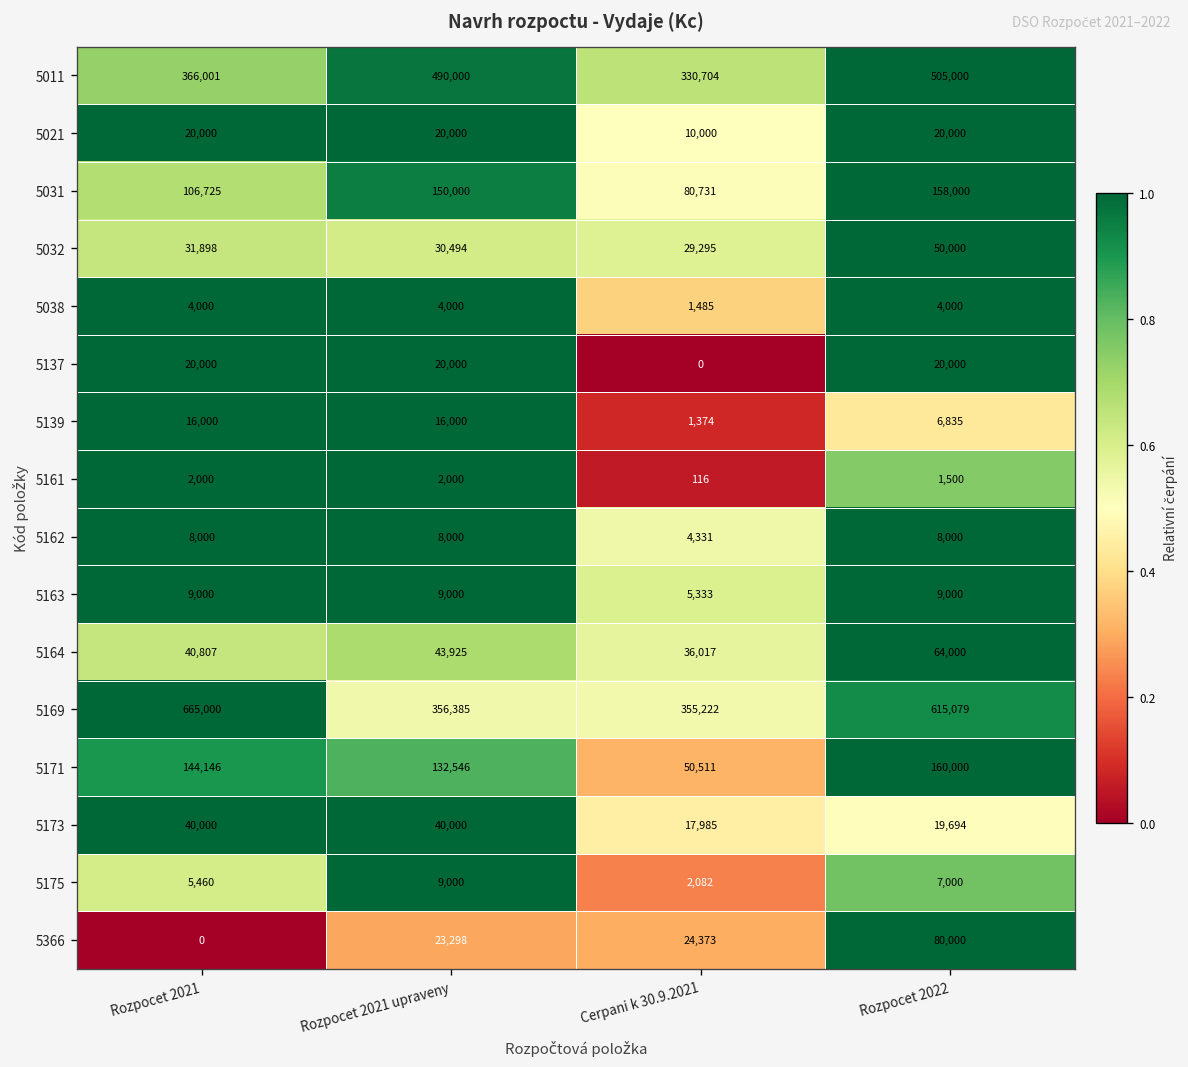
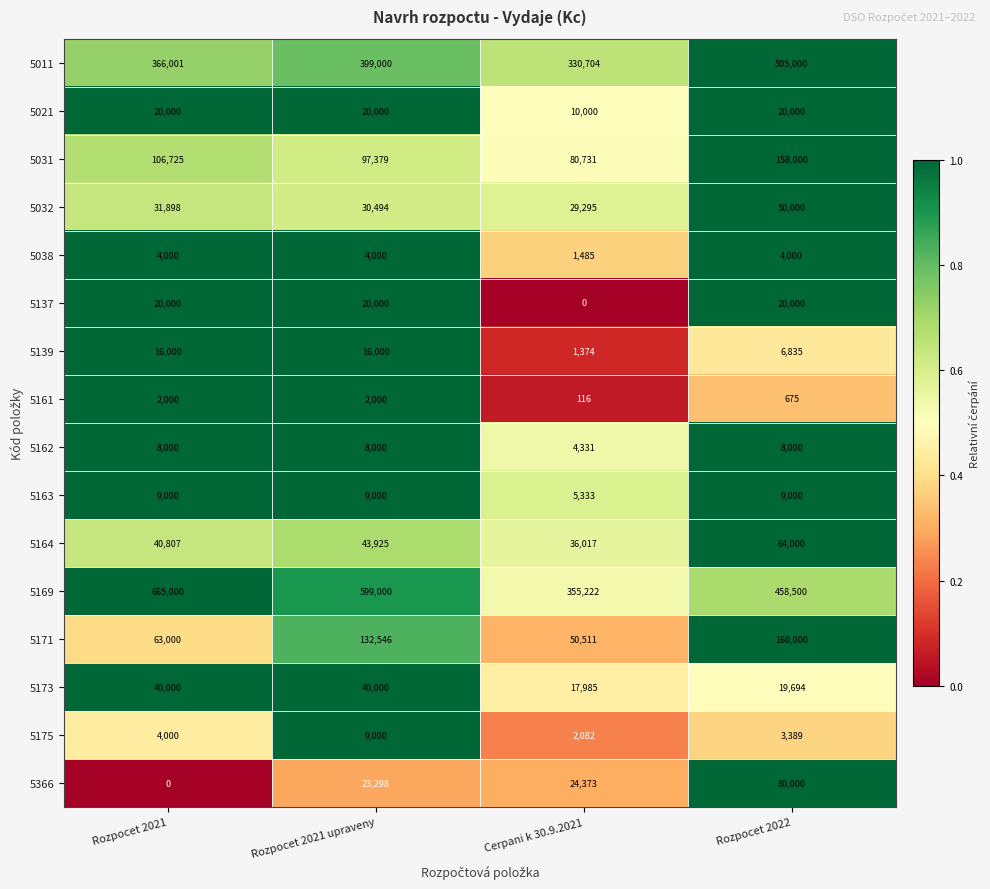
5011, Rozpocet 2021 upraveny: 490,000 -> 399,000
5031, Rozpocet 2021 upraveny: 150,000 -> 97,379
5161, Rozpocet 2022: 1,500 -> 675
5169, Rozpocet 2021 upraveny: 356,385 -> 599,000
5169, Rozpocet 2022: 615,079 -> 458,500
5171, Rozpocet 2021: 144,146 -> 63,000
5175, Rozpocet 2021: 5,460 -> 4,000
5175, Rozpocet 2022: 7,000 -> 3,389
